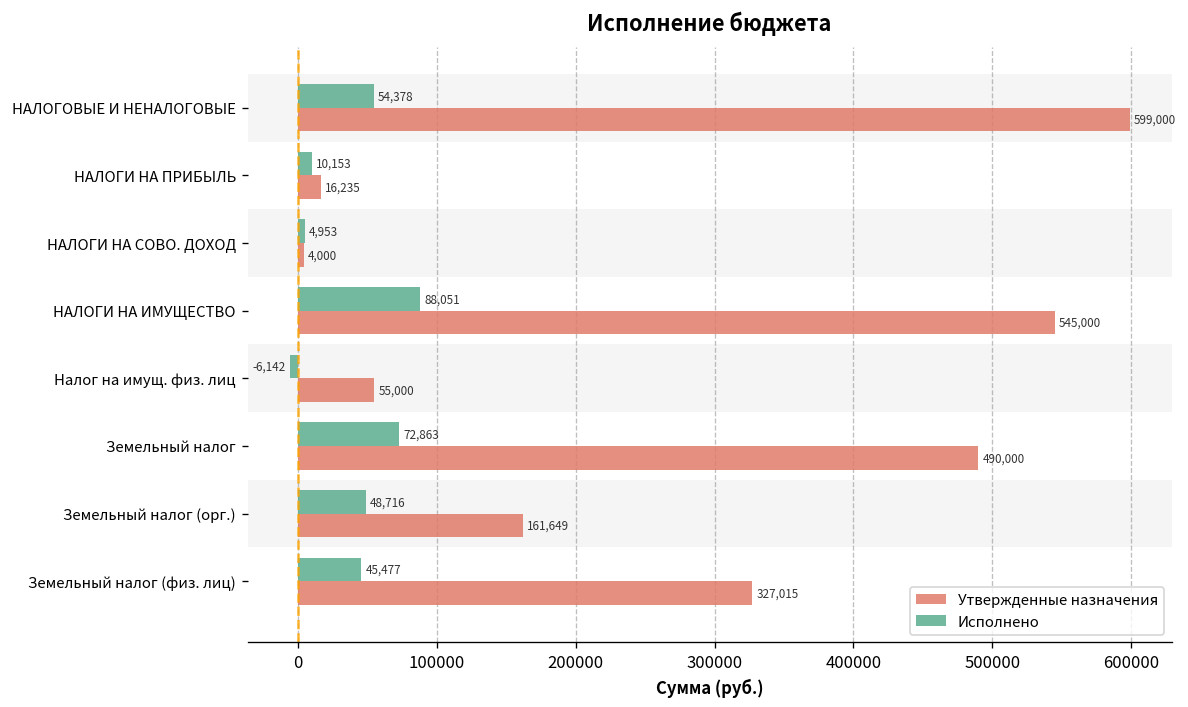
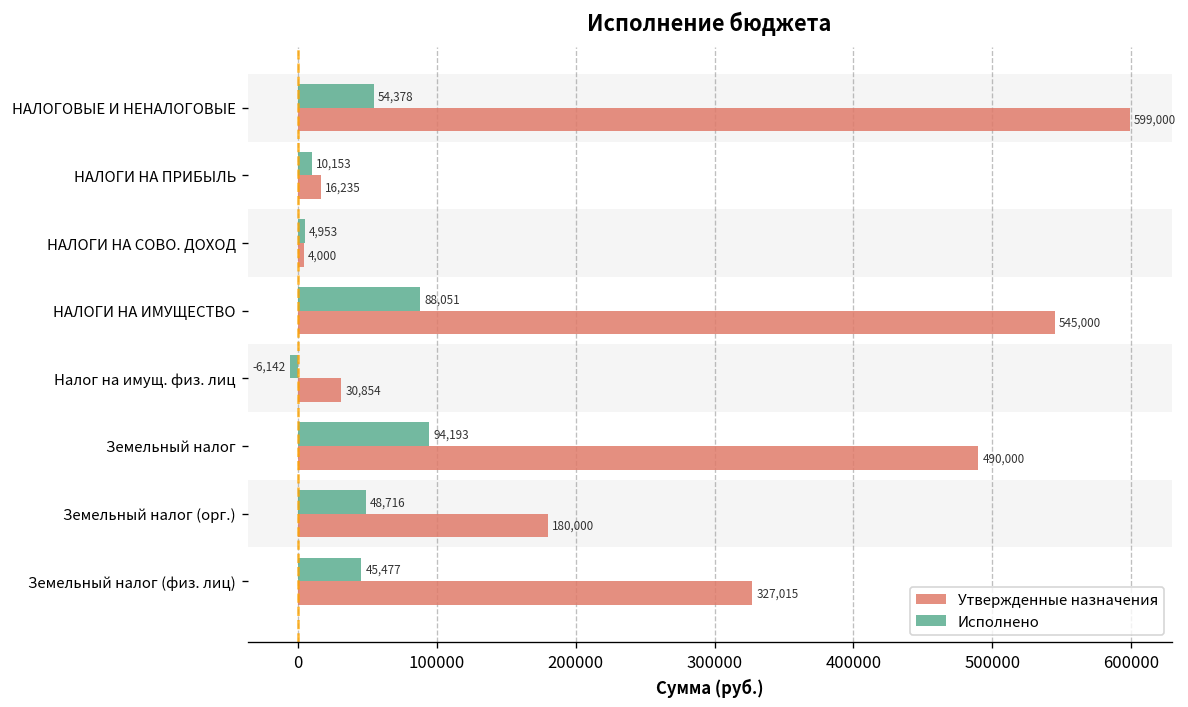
Утвержденные назначения, Налог на имущ. физ. лиц: 55,000 -> 30,854
Исполнено, Земельный налог: 72,863 -> 94,193
Утвержденные назначения, Земельный налог (орг.): 161,649 -> 180,000
